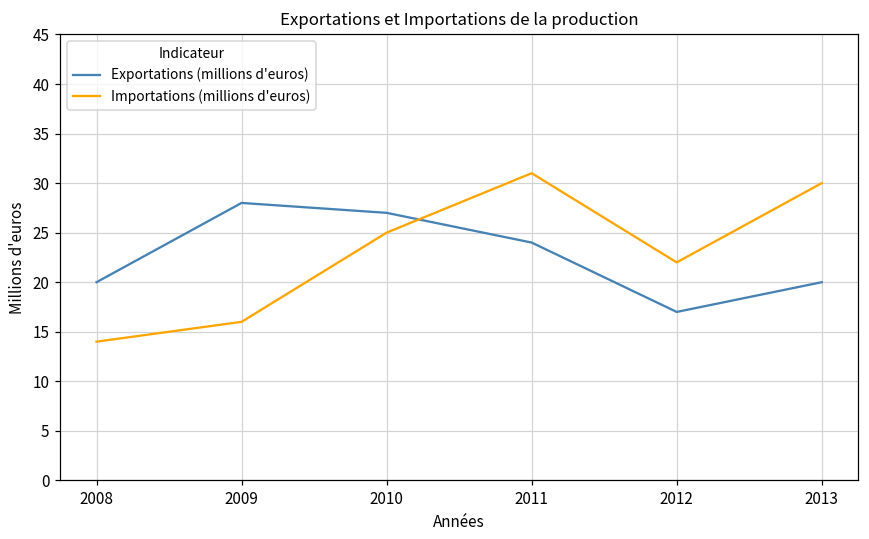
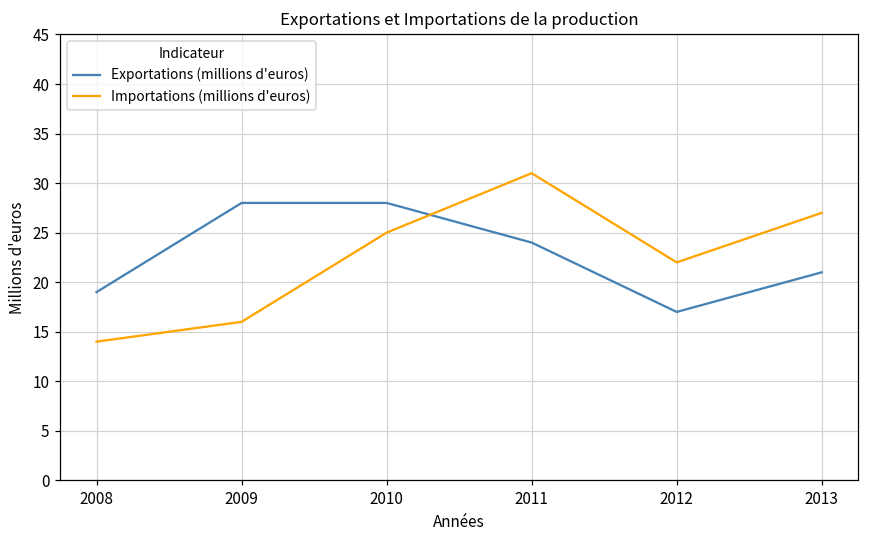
Exportations (millions d'euros), 2008: 20 -> 19
Exportations (millions d'euros), 2010: 27 -> 28
Exportations (millions d'euros), 2013: 20 -> 21
Importations (millions d'euros), 2013: 30 -> 27
